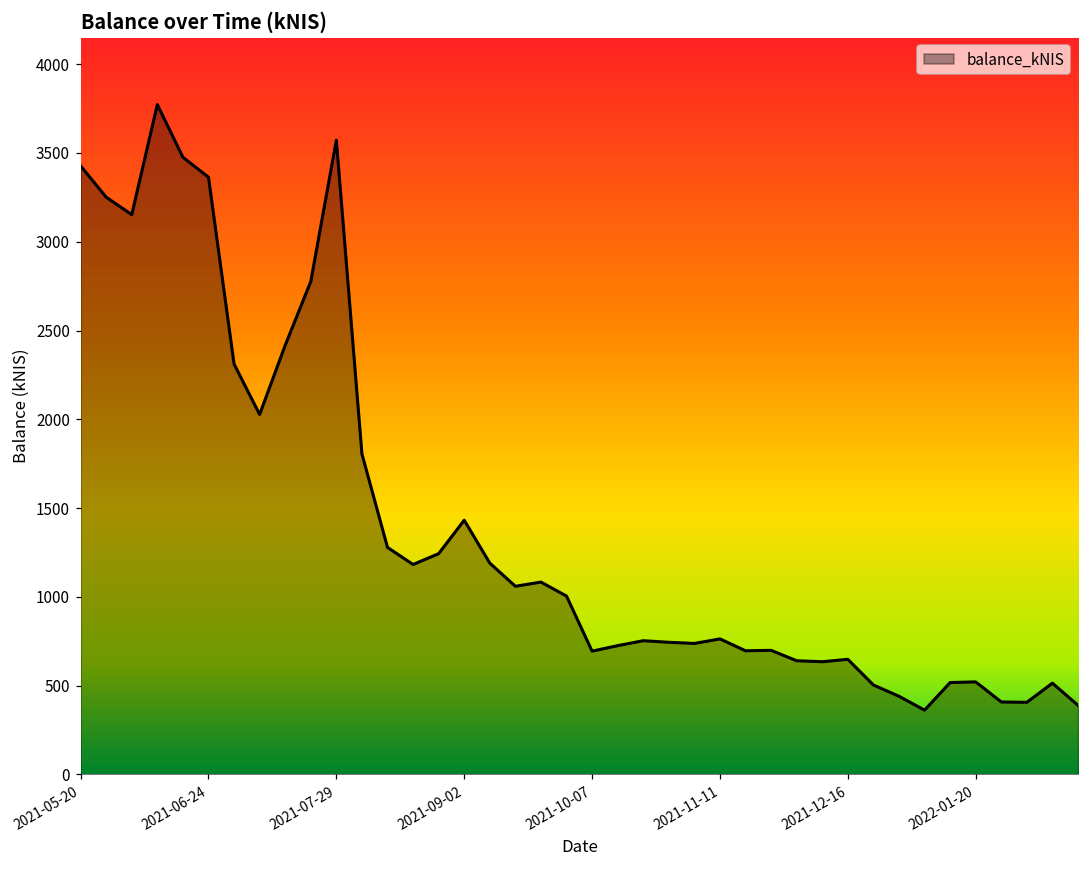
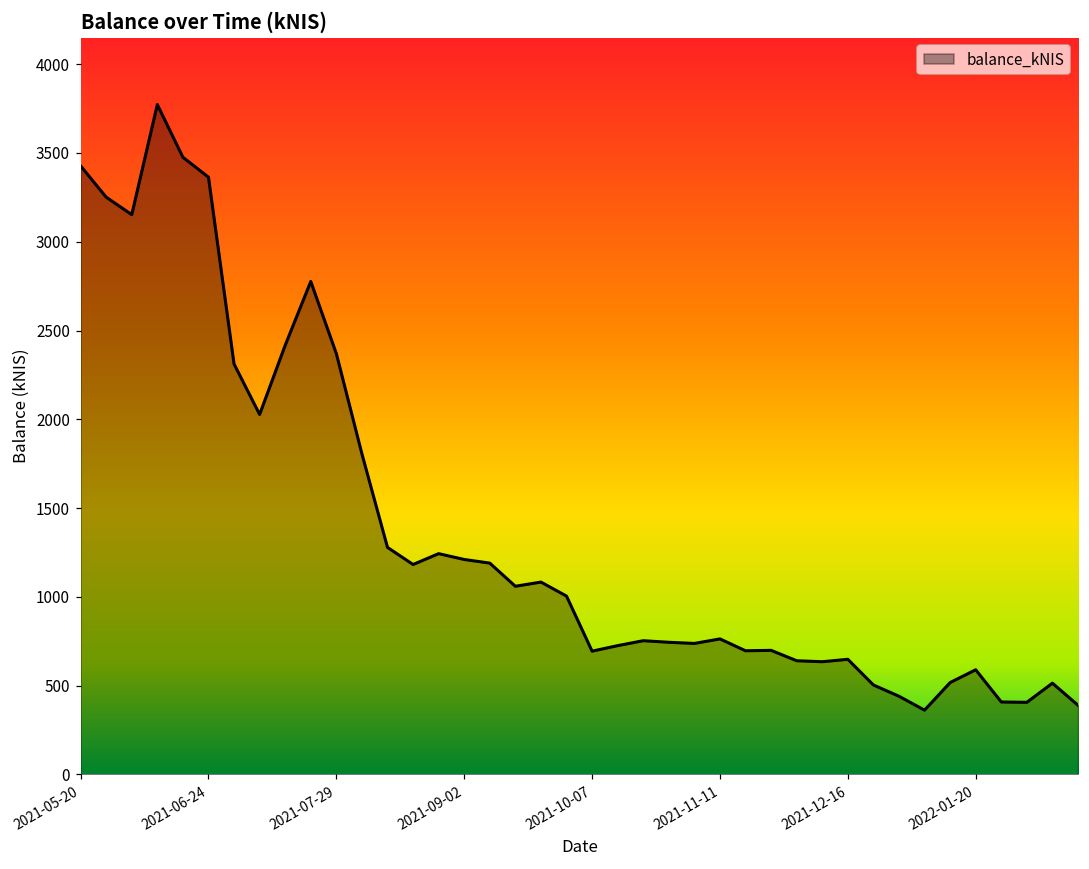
2021-07-29: 3570 -> 2370
2021-09-02: 1430 -> 1210
2022-01-20: 520 -> 590
